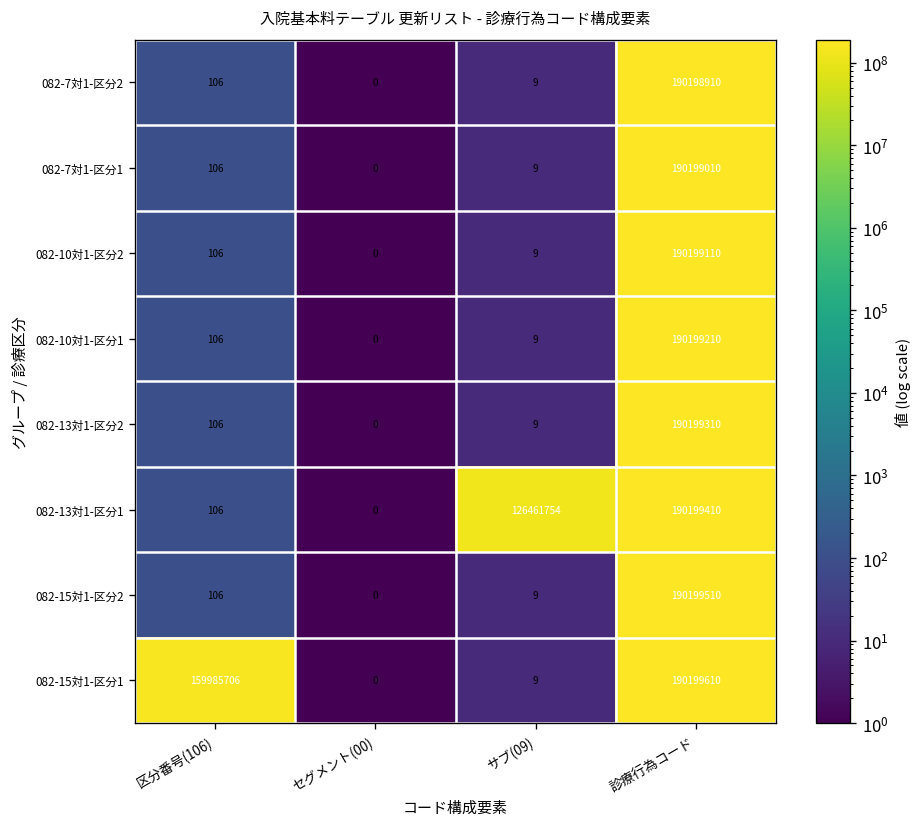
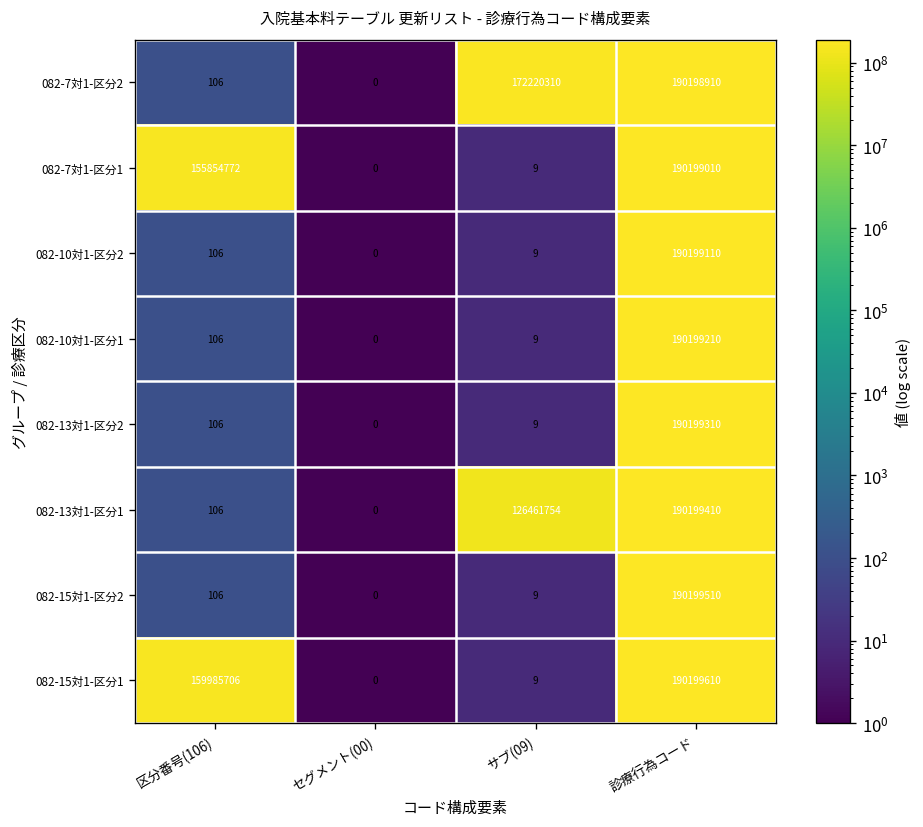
082-7対1-区分2, サブ(09): 9 -> 172220310
082-7対1-区分1, 区分番号(106): 106 -> 155854772
